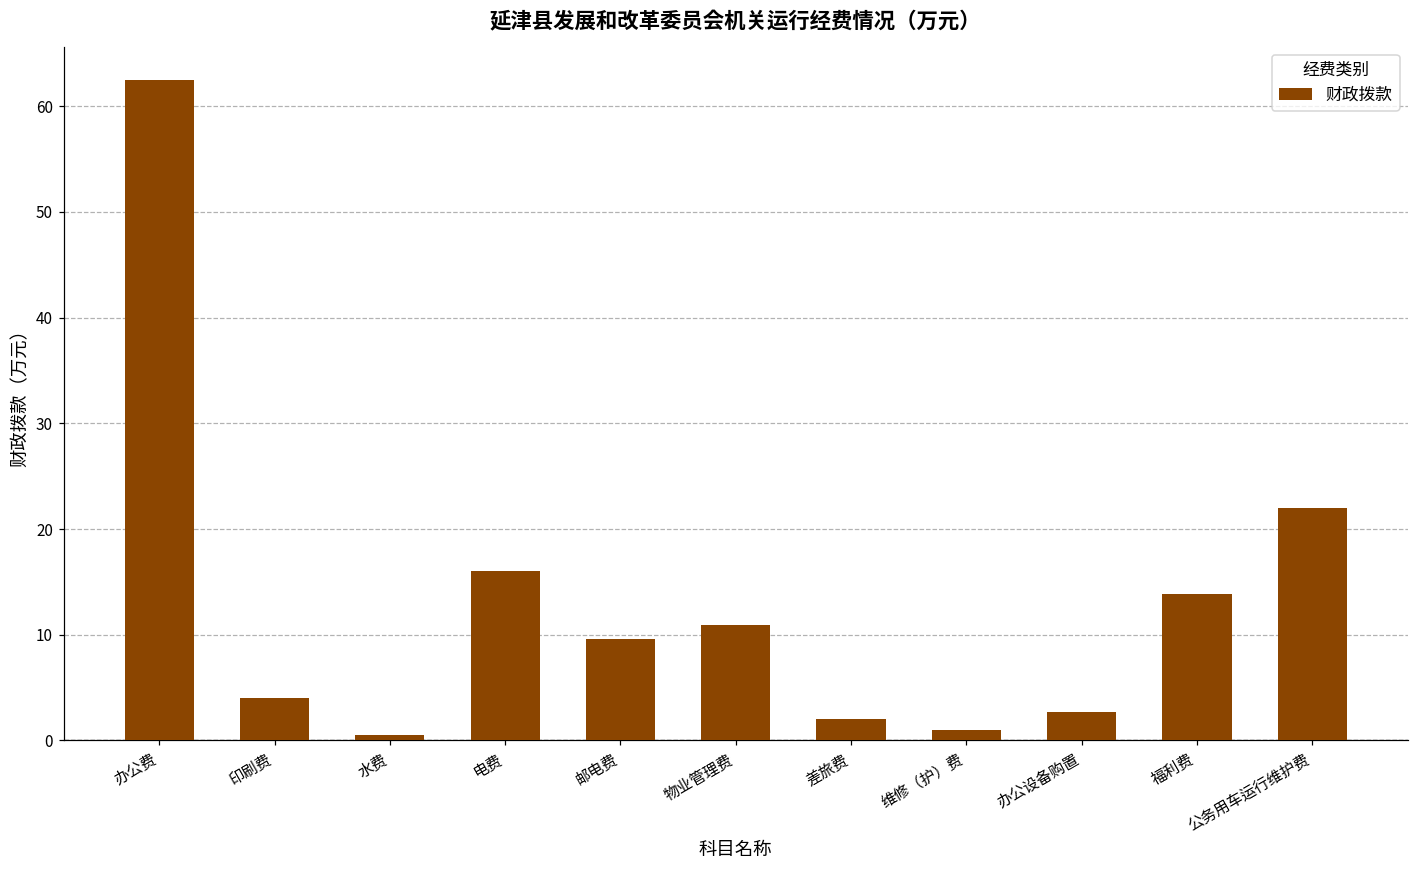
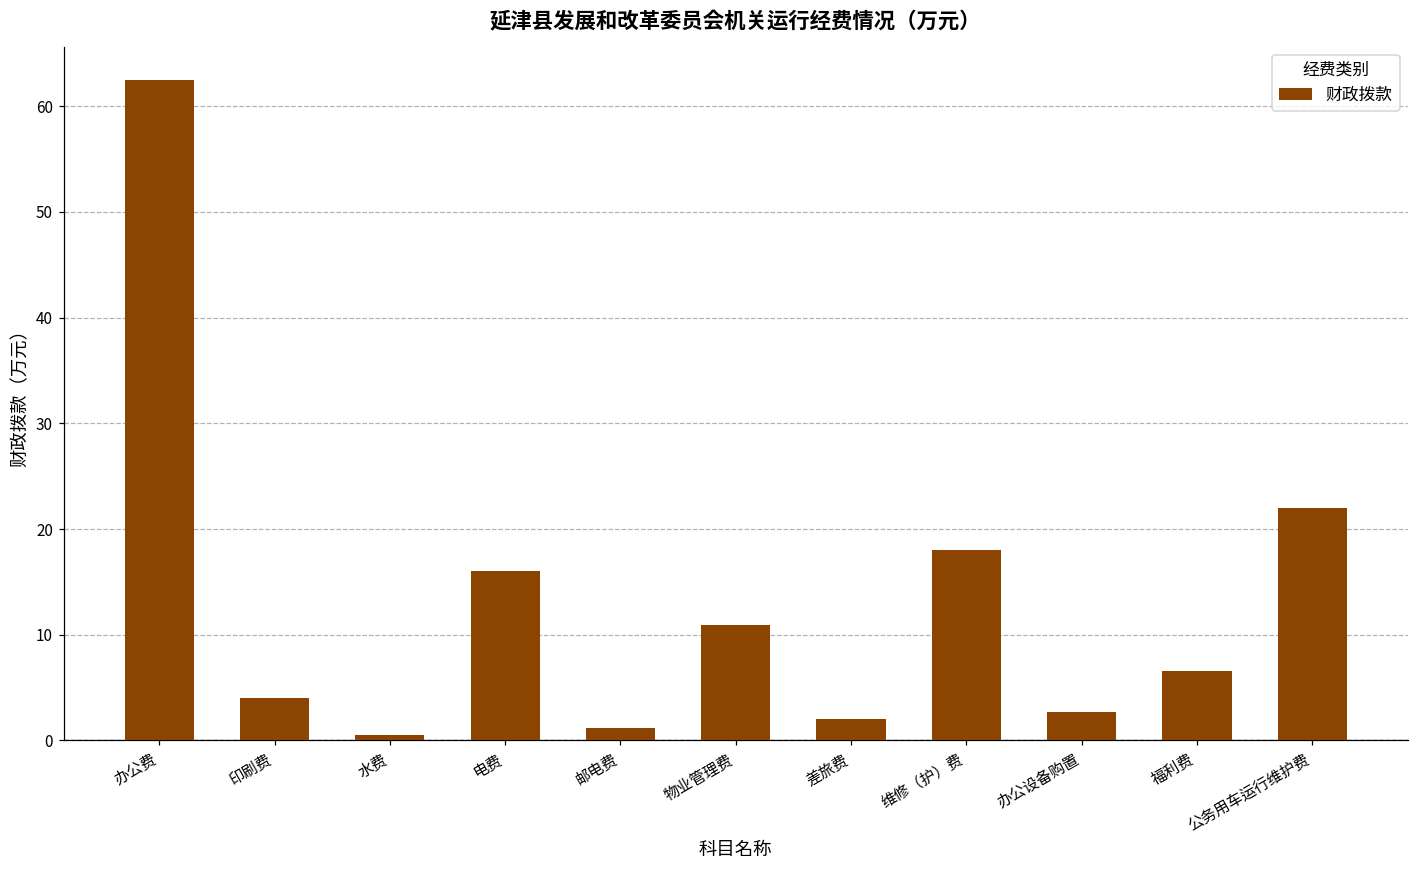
邮电费: 10 -> 1
维修（护）费: 1 -> 18
福利费: 14 -> 7
